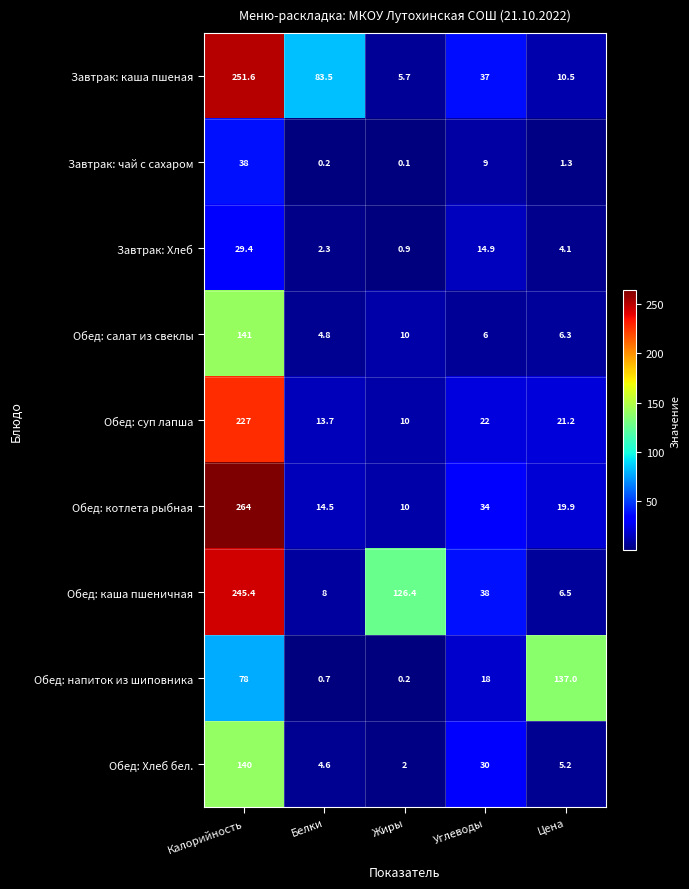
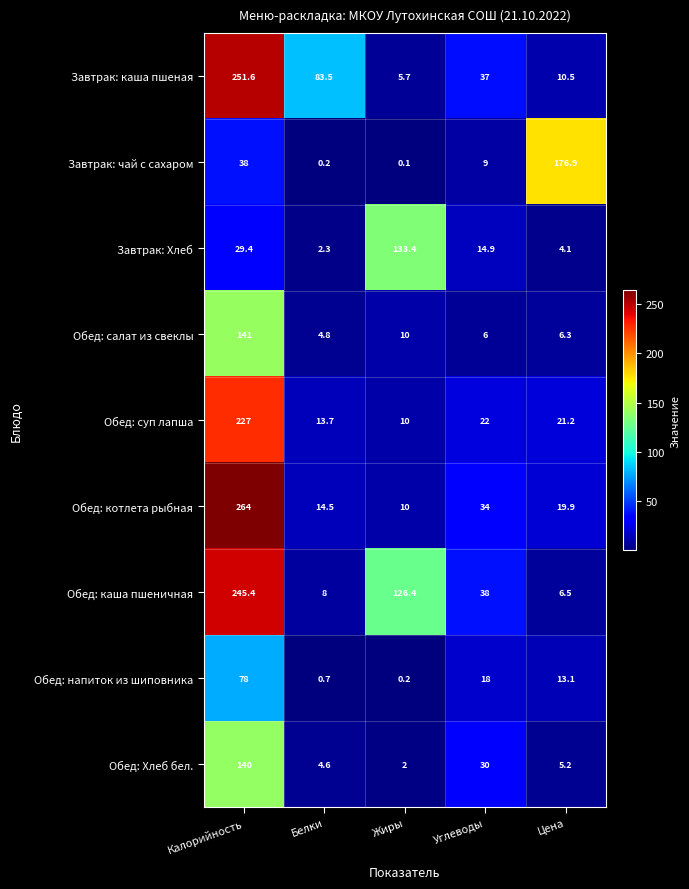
Завтрак: чай с сахаром, Цена: 1.3 -> 176.9
Завтрак: Хлеб, Жиры: 0.9 -> 133.4
Обед: напиток из шиповника, Цена: 137.0 -> 13.1
